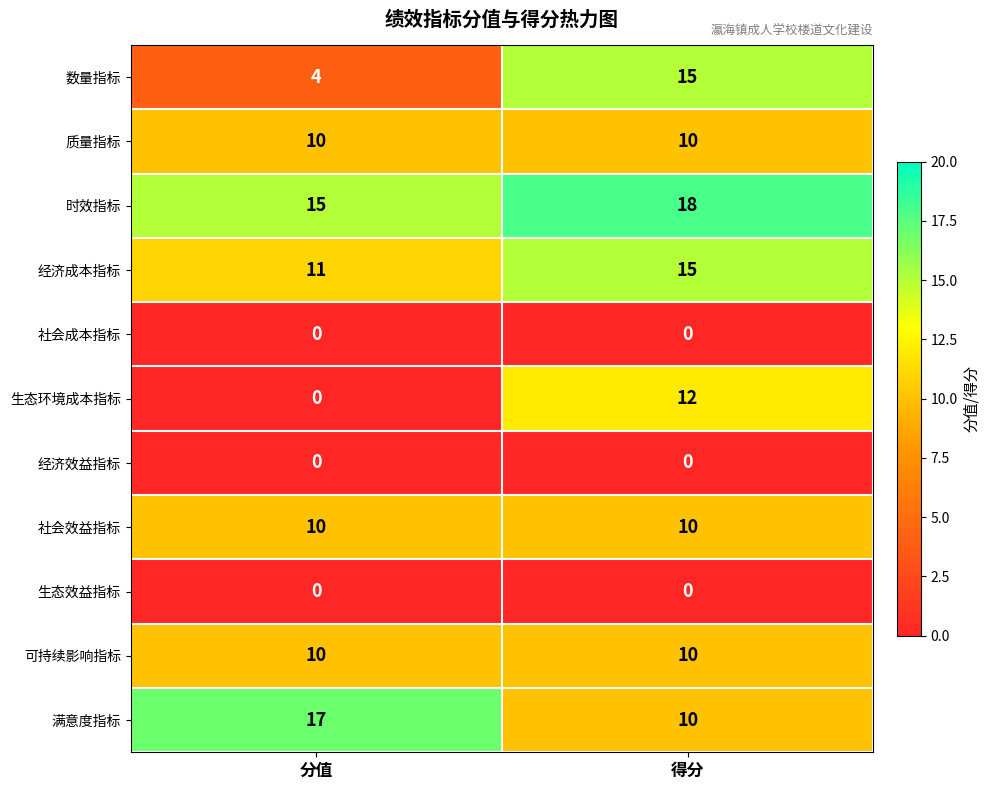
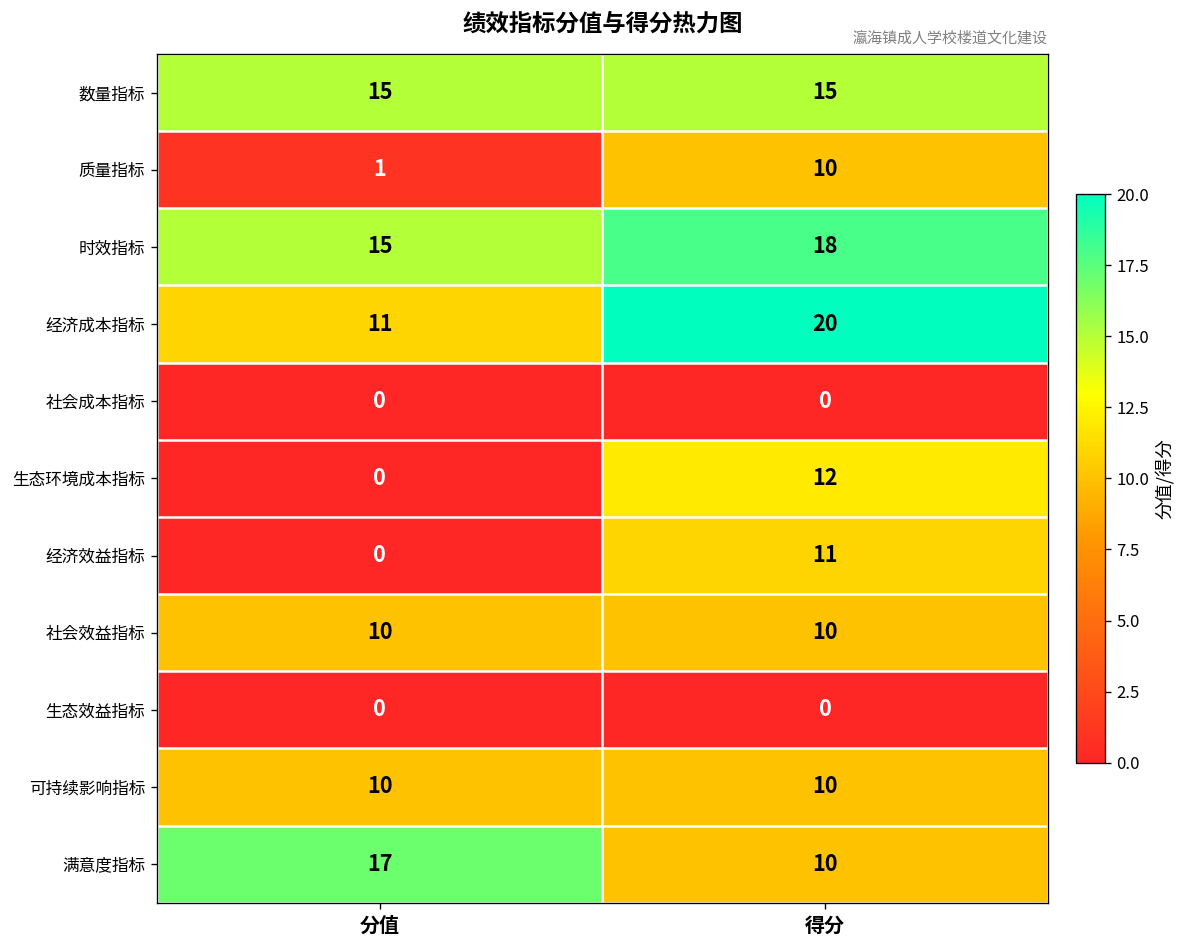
数量指标, 分值: 4 -> 15
质量指标, 分值: 10 -> 1
经济成本指标, 得分: 15 -> 20
经济效益指标, 得分: 0 -> 11
